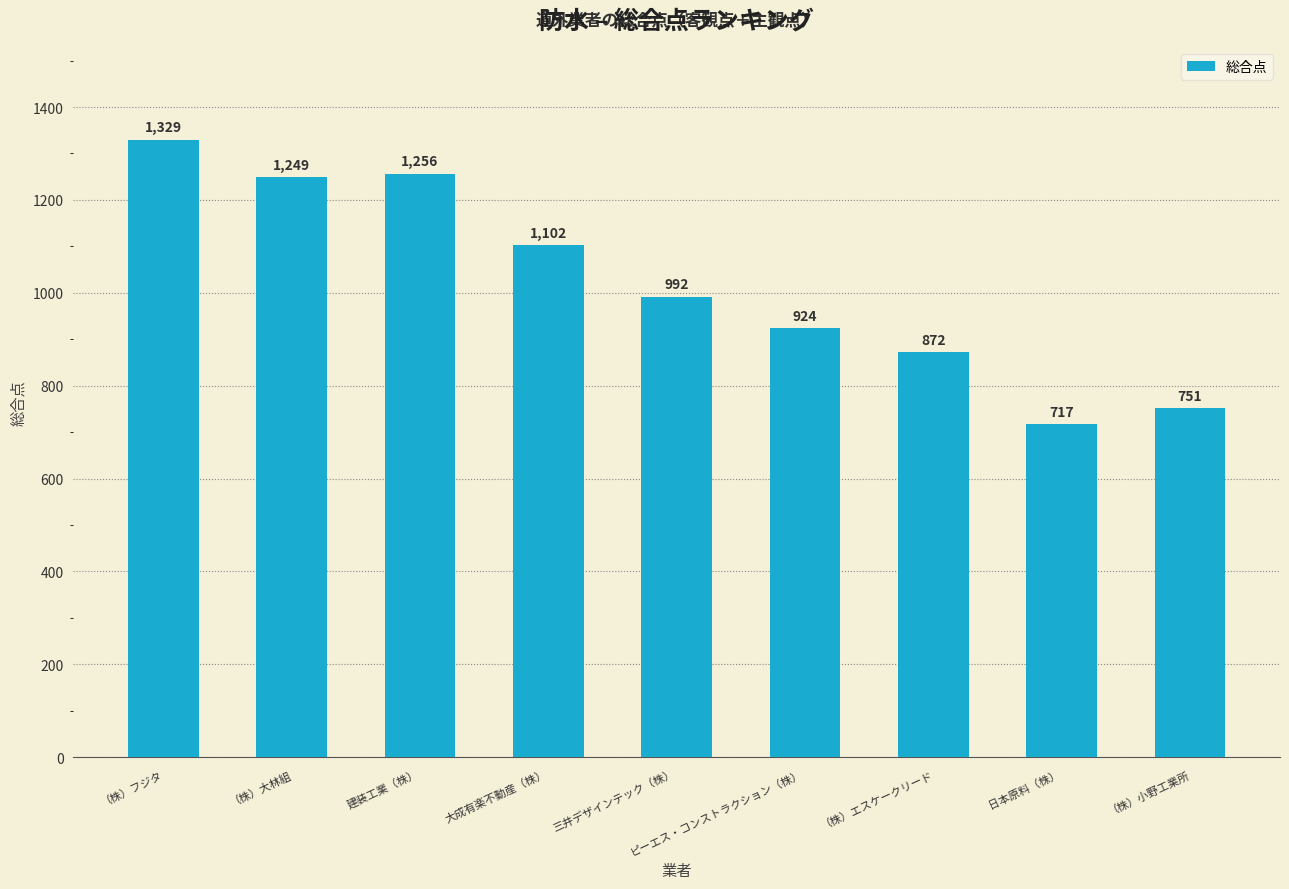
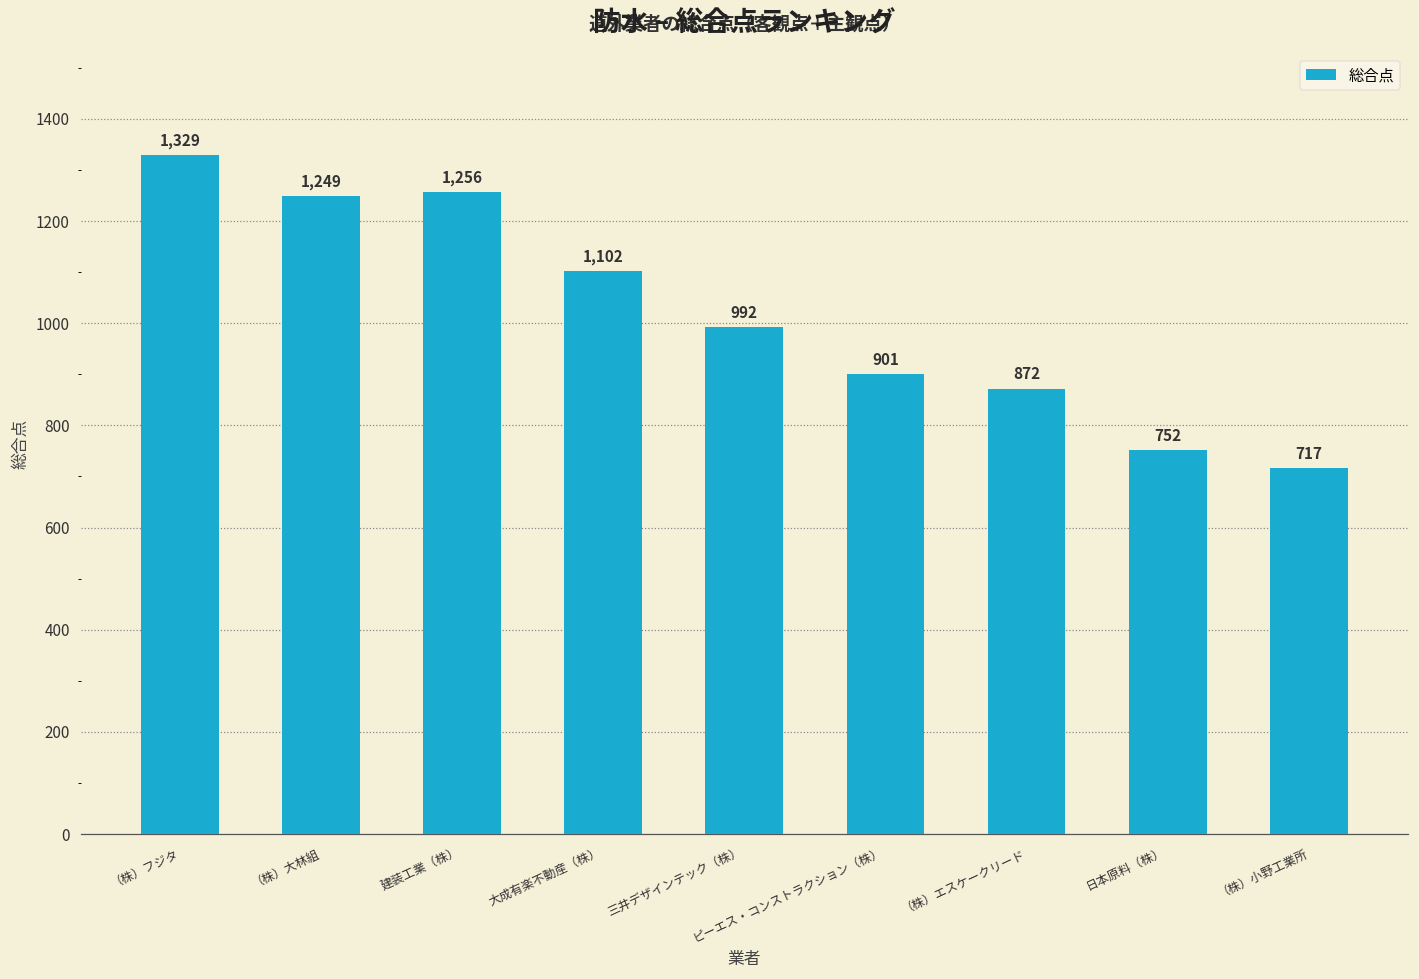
ピーエス・コンストラクション（株）: 924 -> 901
日本原料（株）: 717 -> 752
（株）小野工業所: 751 -> 717
